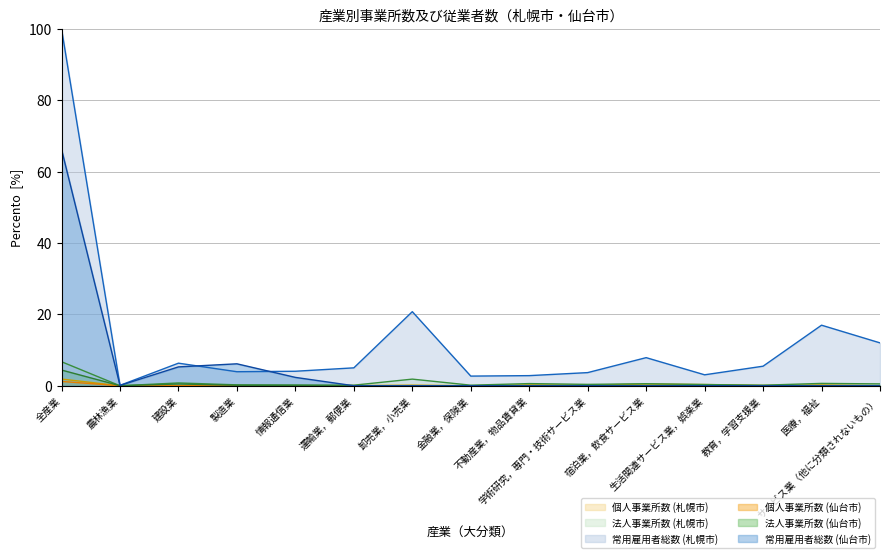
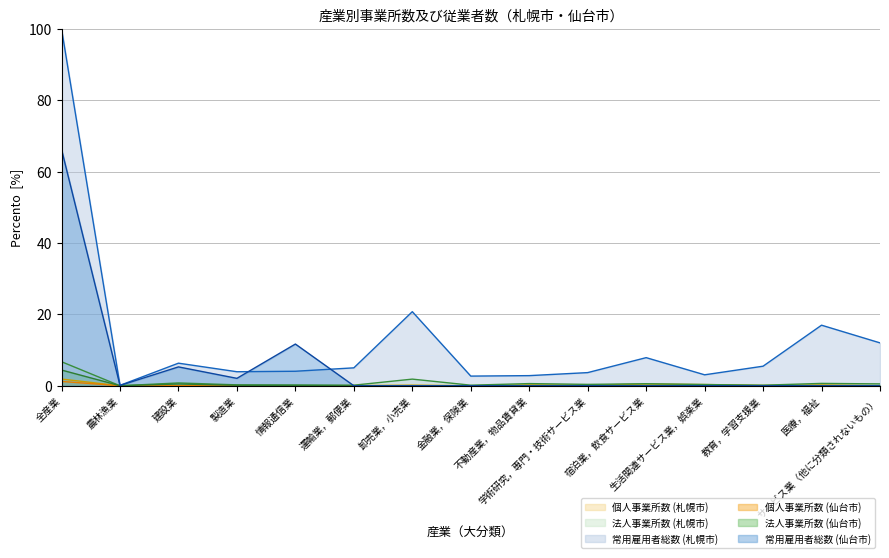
常用雇用者総数 (仙台市), 製造業: 6 -> 2
常用雇用者総数 (仙台市), 情報通信業: 2 -> 12
